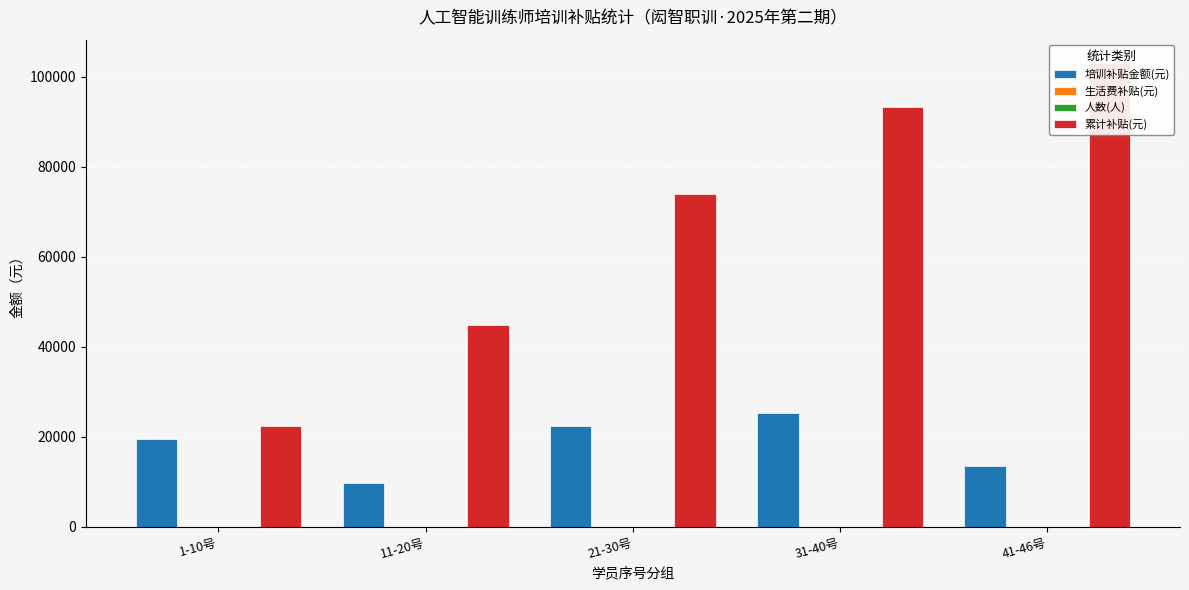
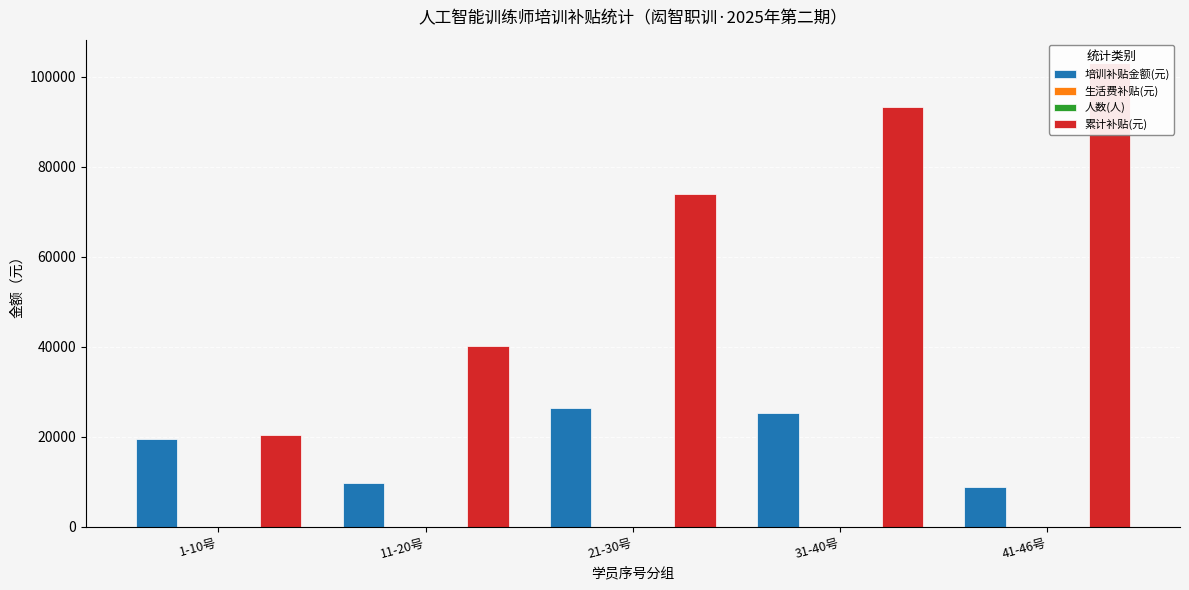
累计补贴(元), 1-10号: 22000 -> 20000
累计补贴(元), 11-20号: 45000 -> 40000
培训补贴金额(元), 21-30号: 22000 -> 26000
培训补贴金额(元), 41-46号: 13000 -> 9000
